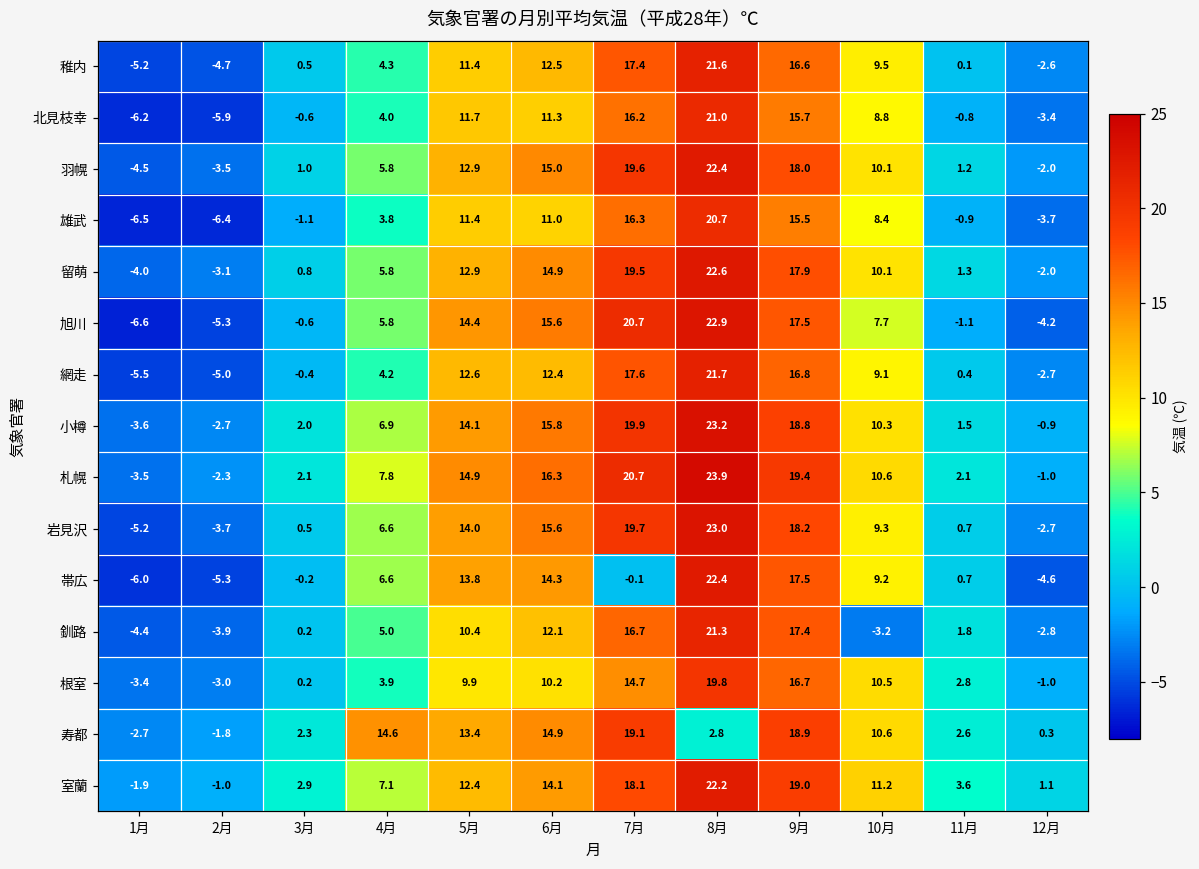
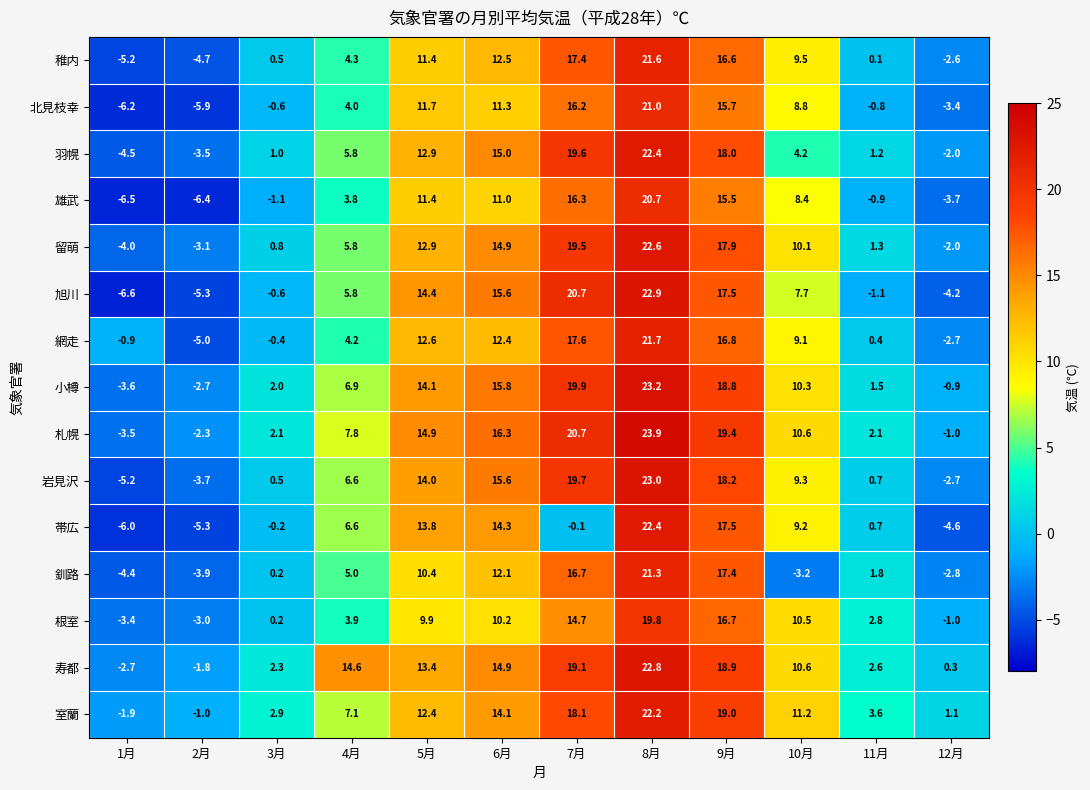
羽幌, 10月: 10.1 -> 4.2
網走, 1月: -5.5 -> -0.9
寿都, 8月: 2.8 -> 22.8
